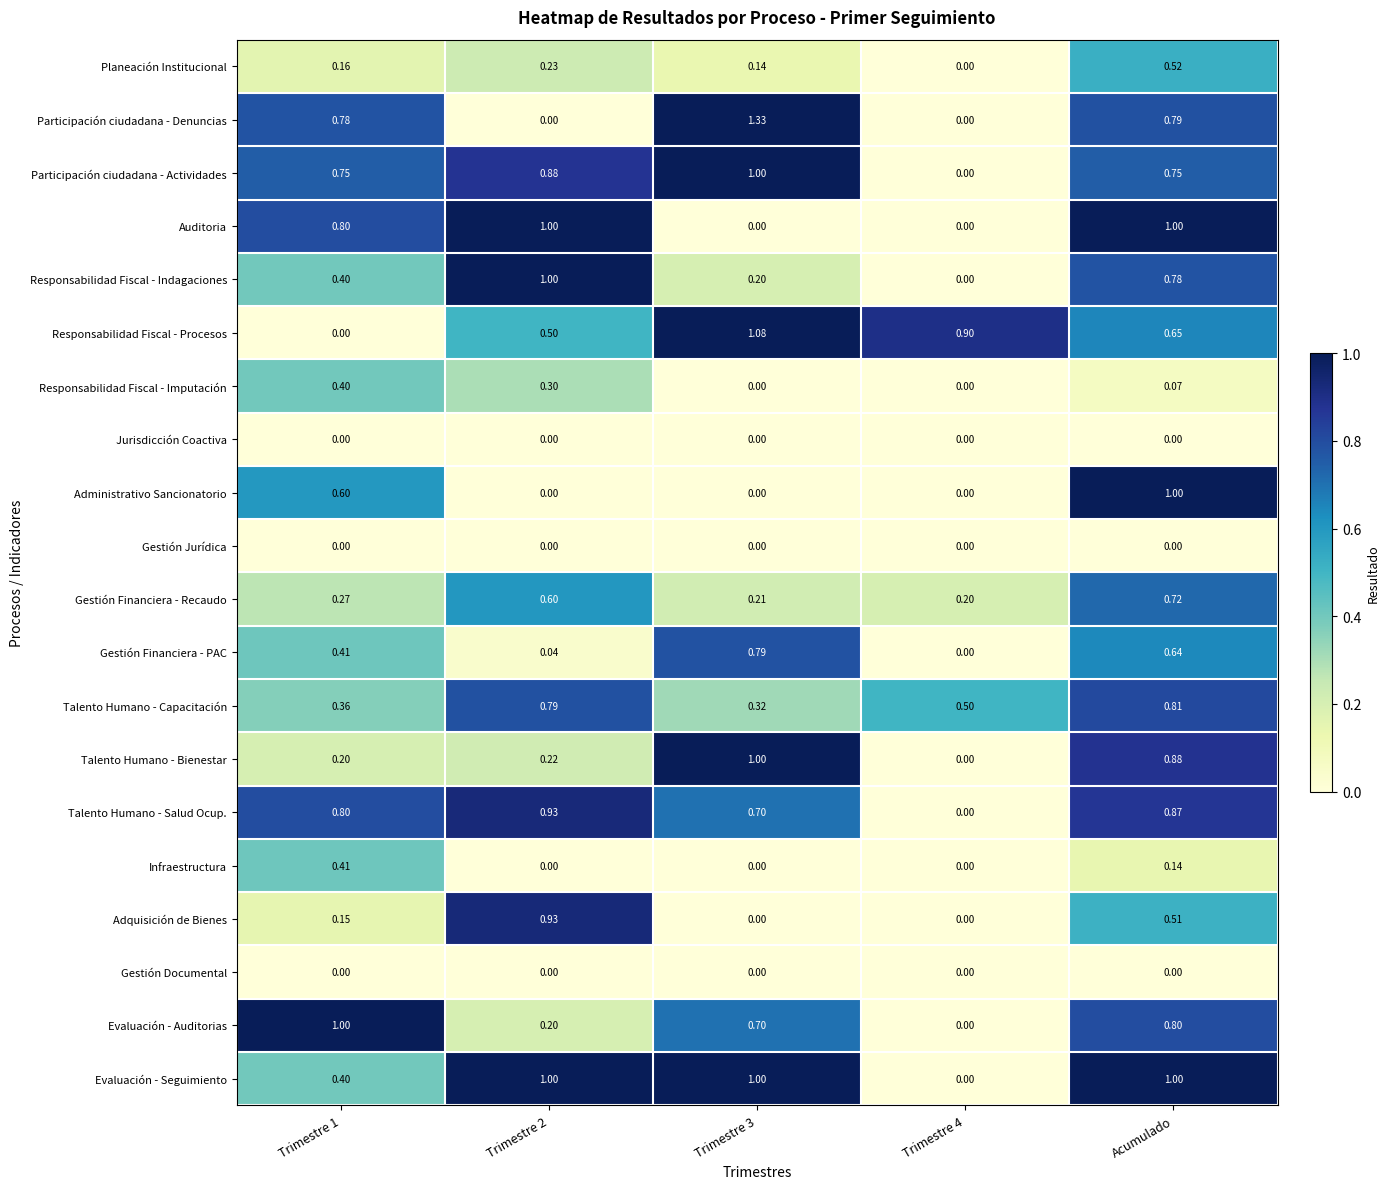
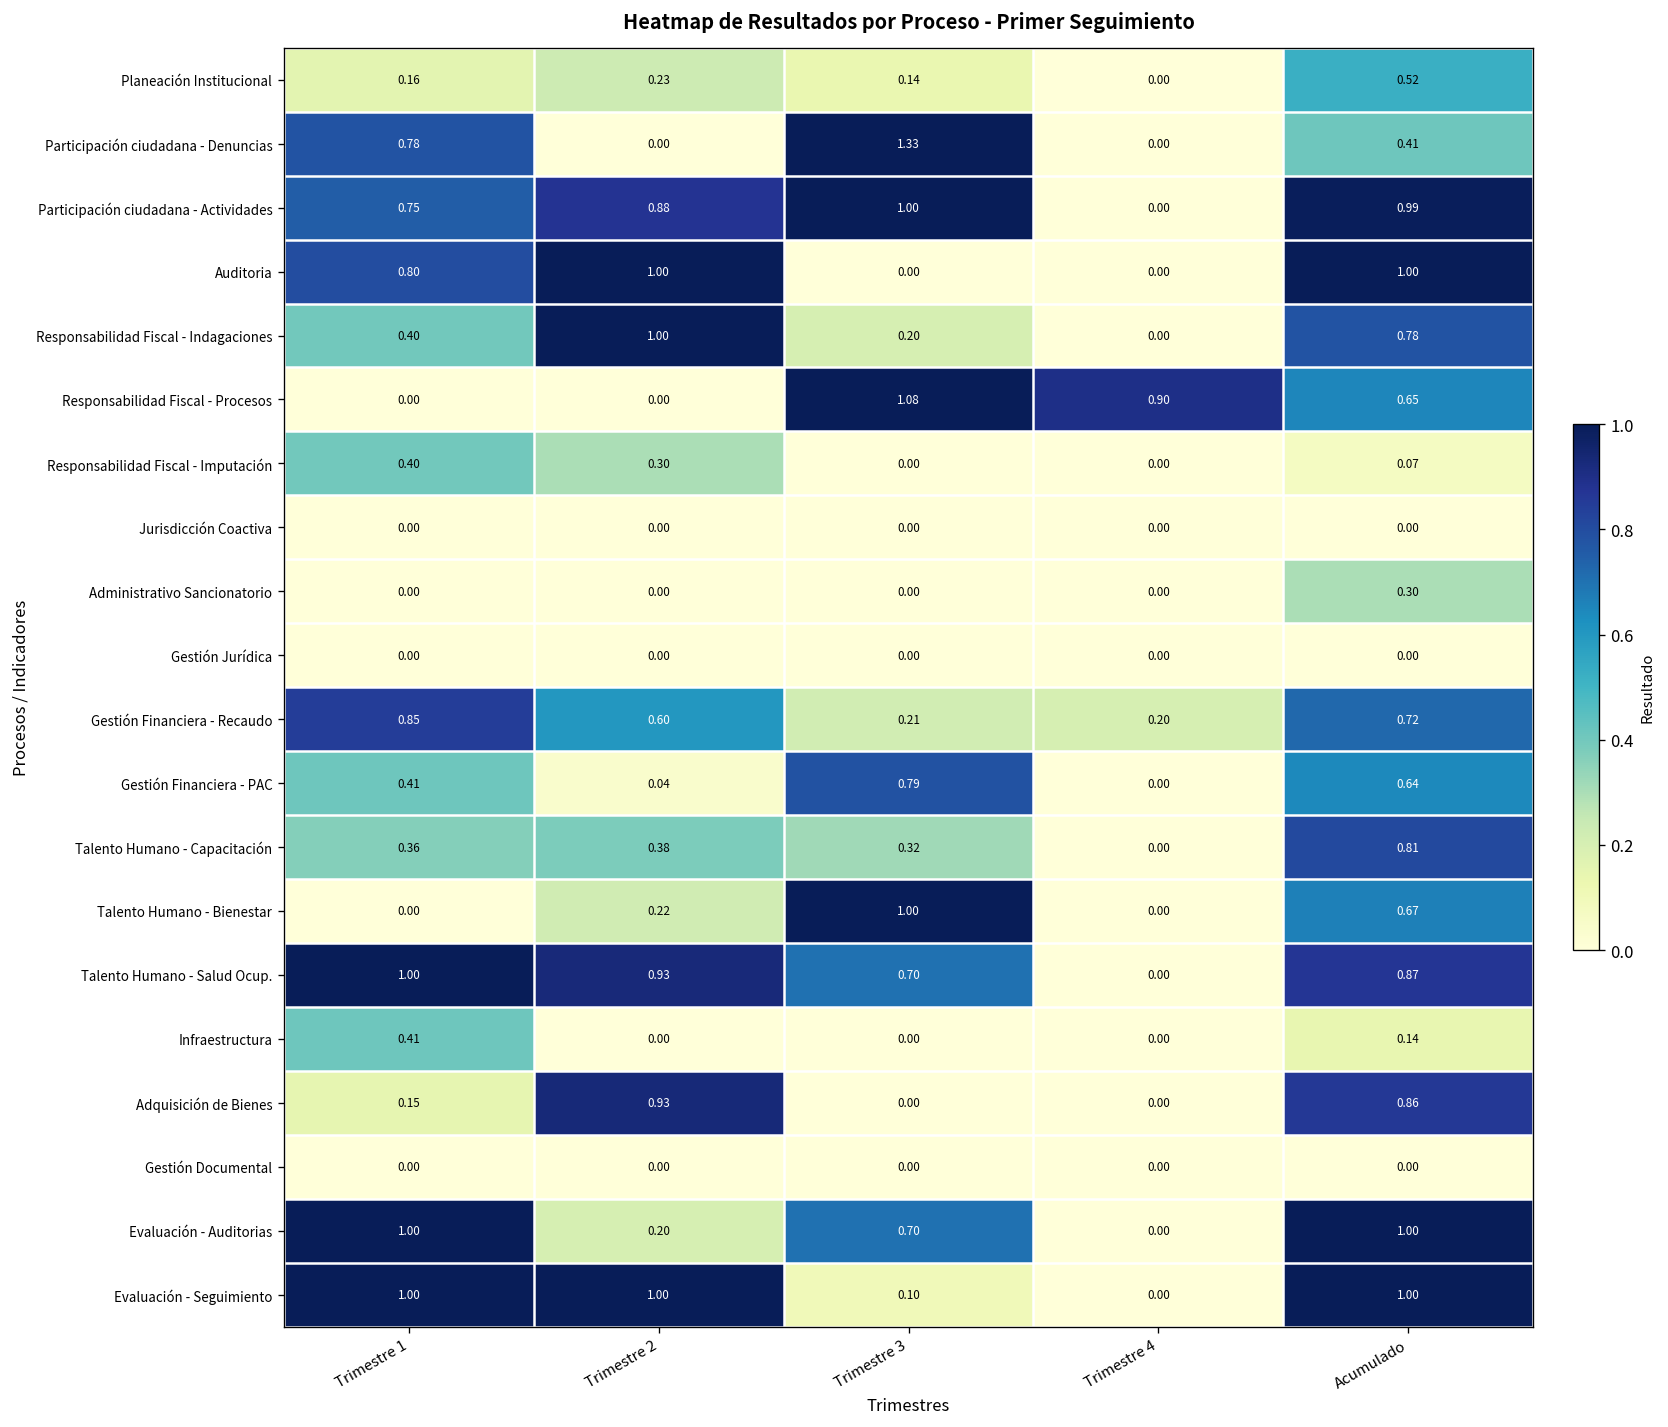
Participación ciudadana - Denuncias, Acumulado: 0.79 -> 0.41
Participación ciudadana - Actividades, Acumulado: 0.75 -> 0.99
Responsabilidad Fiscal - Procesos, Trimestre 2: 0.50 -> 0.00
Administrativo Sancionatorio, Trimestre 1: 0.60 -> 0.00
Administrativo Sancionatorio, Acumulado: 1.00 -> 0.30
Gestión Financiera - Recaudo, Trimestre 1: 0.27 -> 0.85
Talento Humano - Capacitación, Trimestre 2: 0.79 -> 0.38
Talento Humano - Capacitación, Trimestre 4: 0.50 -> 0.00
Talento Humano - Bienestar, Trimestre 1: 0.20 -> 0.00
Talento Humano - Bienestar, Acumulado: 0.88 -> 0.67
Talento Humano - Salud Ocup., Trimestre 1: 0.80 -> 1.00
Adquisición de Bienes, Acumulado: 0.51 -> 0.86
Evaluación - Auditorias, Acumulado: 0.80 -> 1.00
Evaluación - Seguimiento, Trimestre 1: 0.40 -> 1.00
Evaluación - Seguimiento, Trimestre 3: 1.00 -> 0.10
